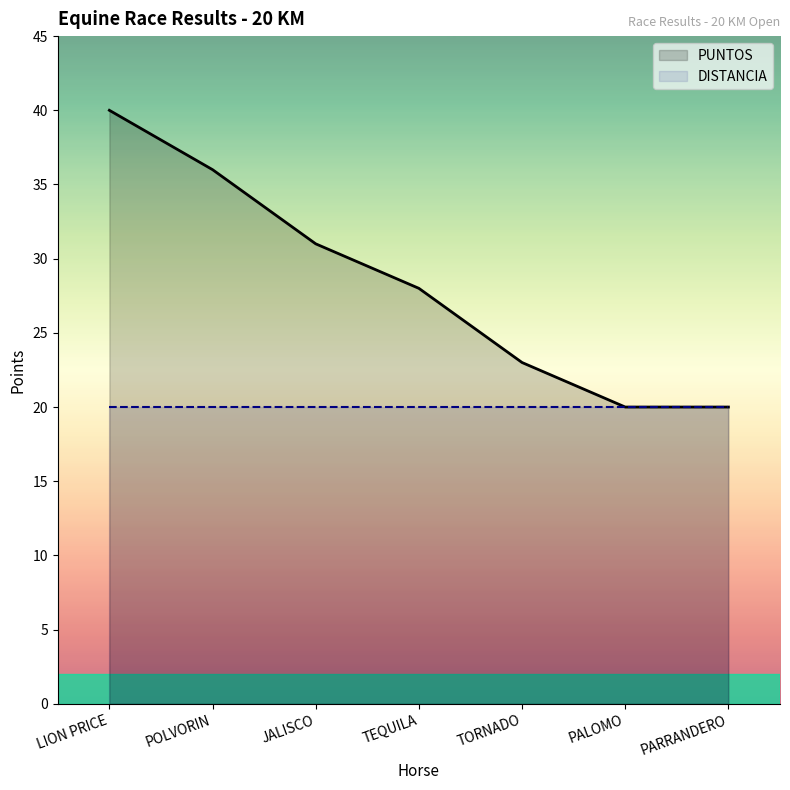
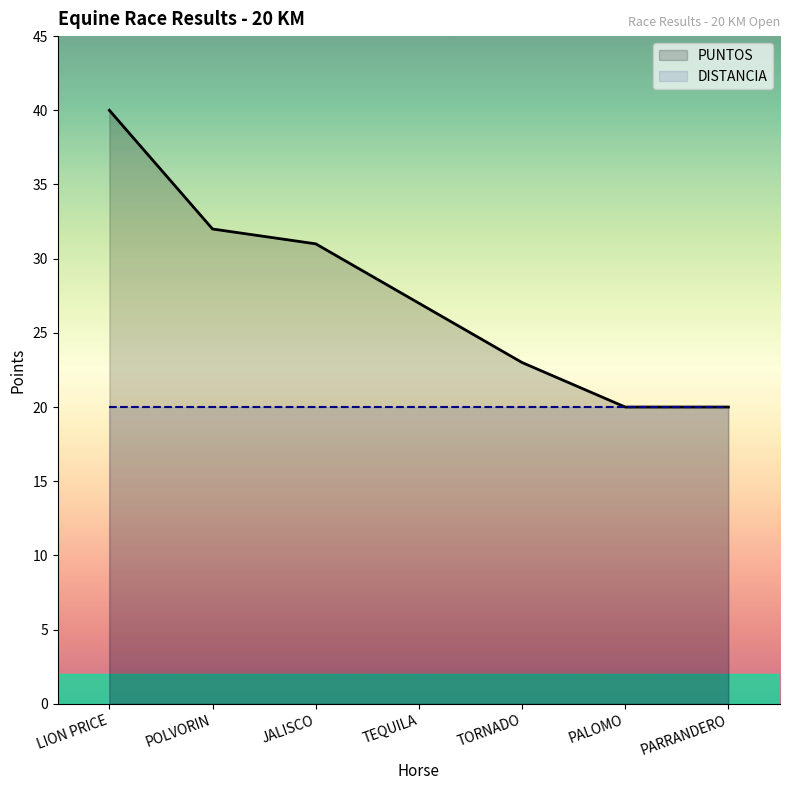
PUNTOS, POLVORIN: 36 -> 32
PUNTOS, TEQUILA: 28 -> 27
